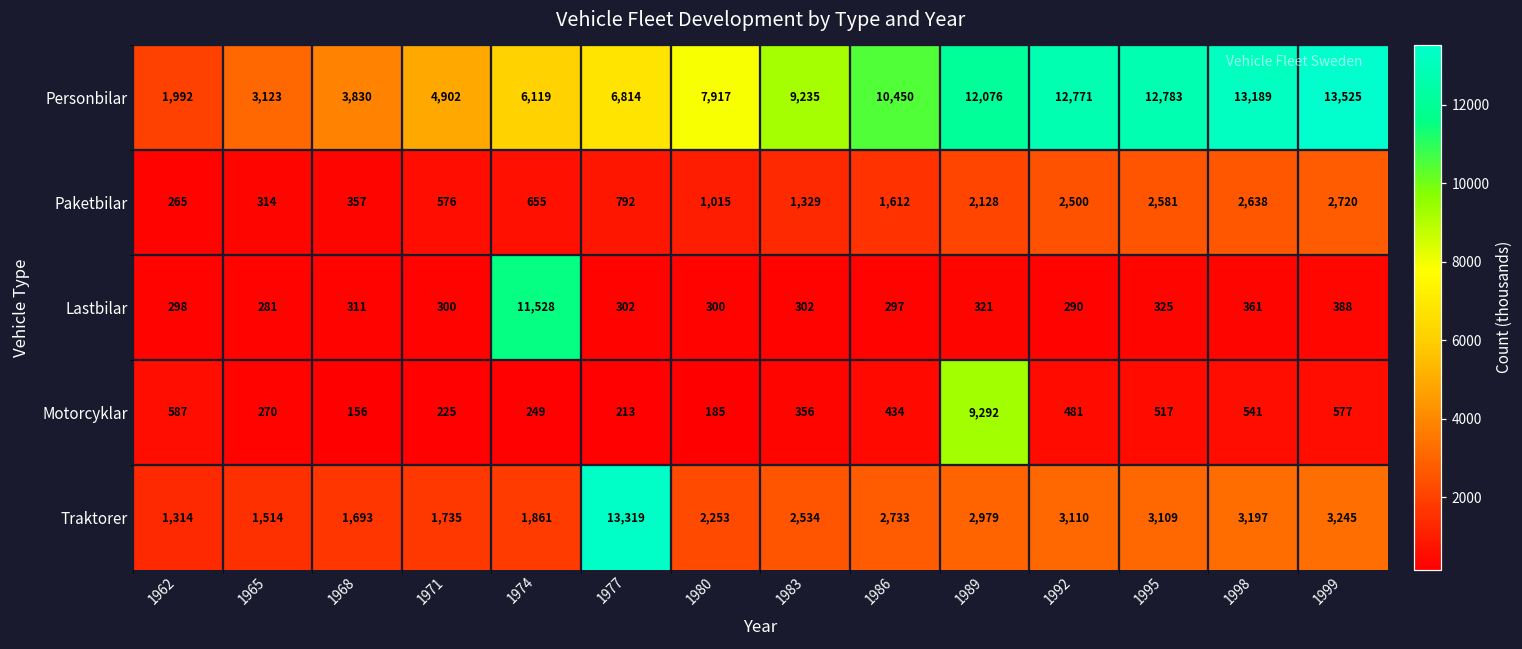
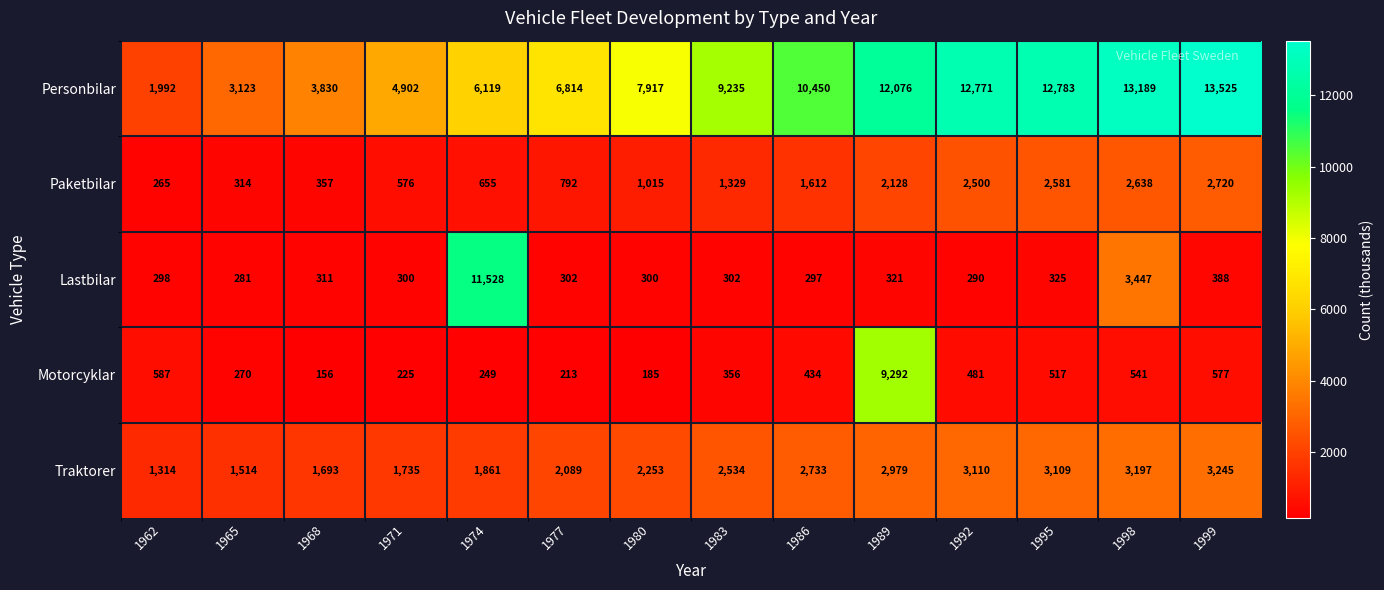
Lastbilar, 1998: 361 -> 3,447
Traktorer, 1977: 13,319 -> 2,089
